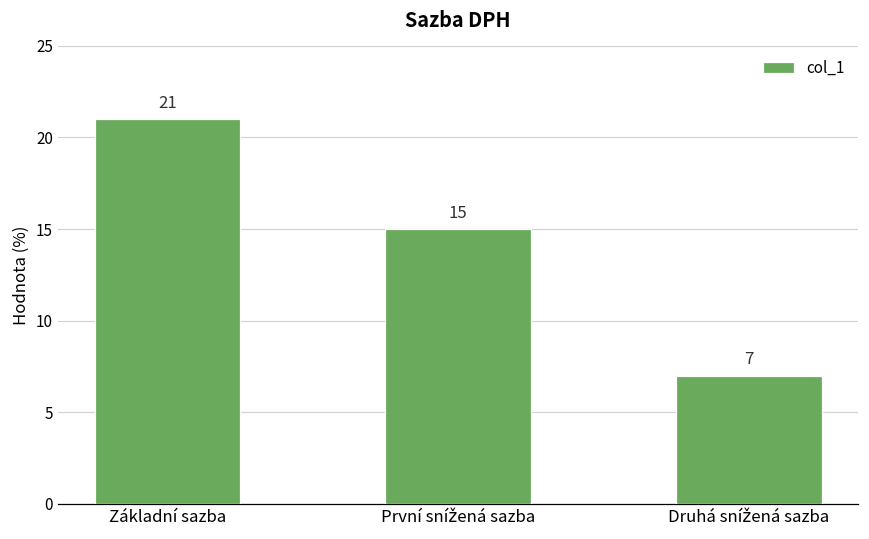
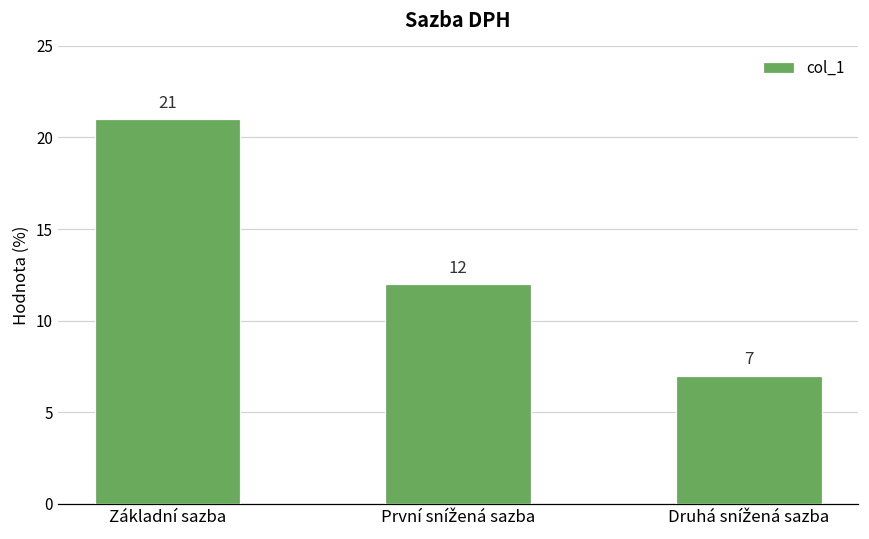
První snížená sazba: 15 -> 12
